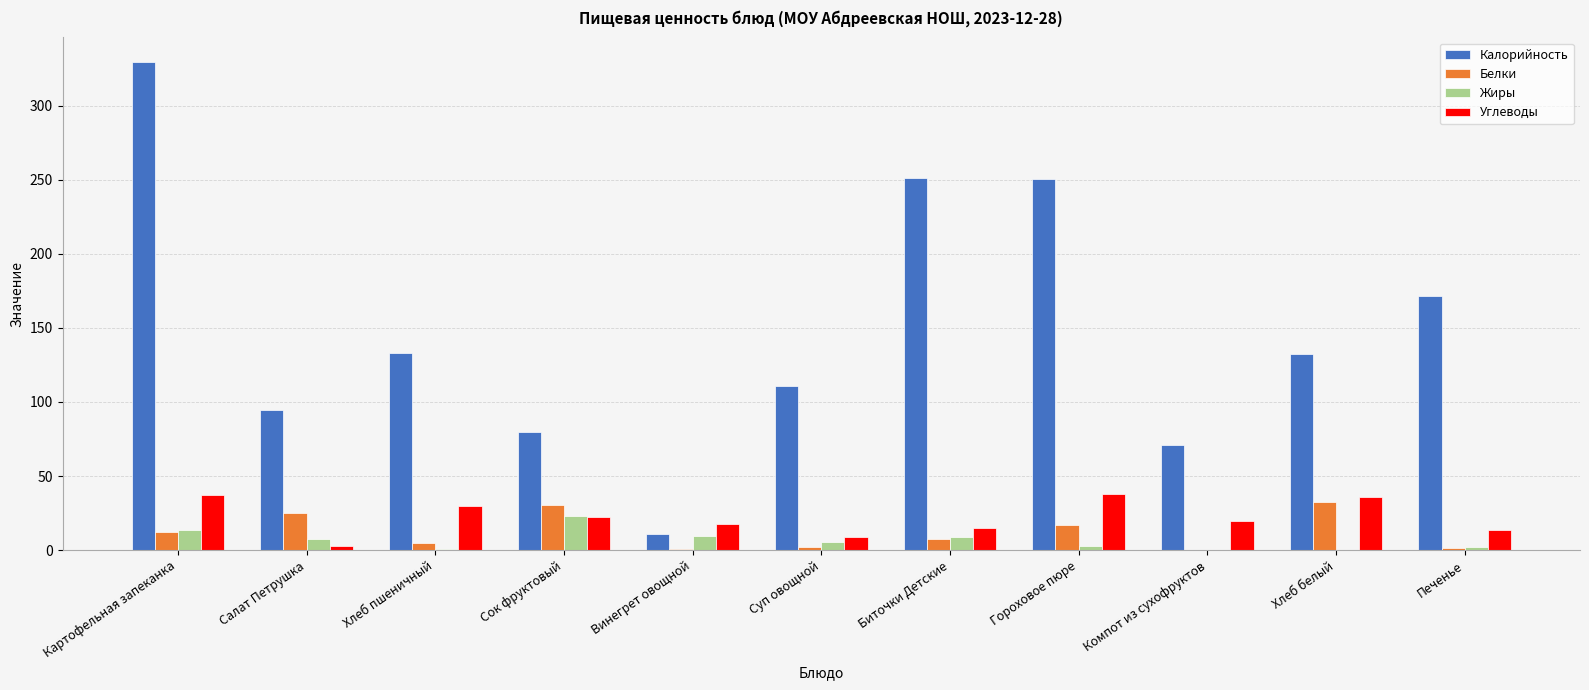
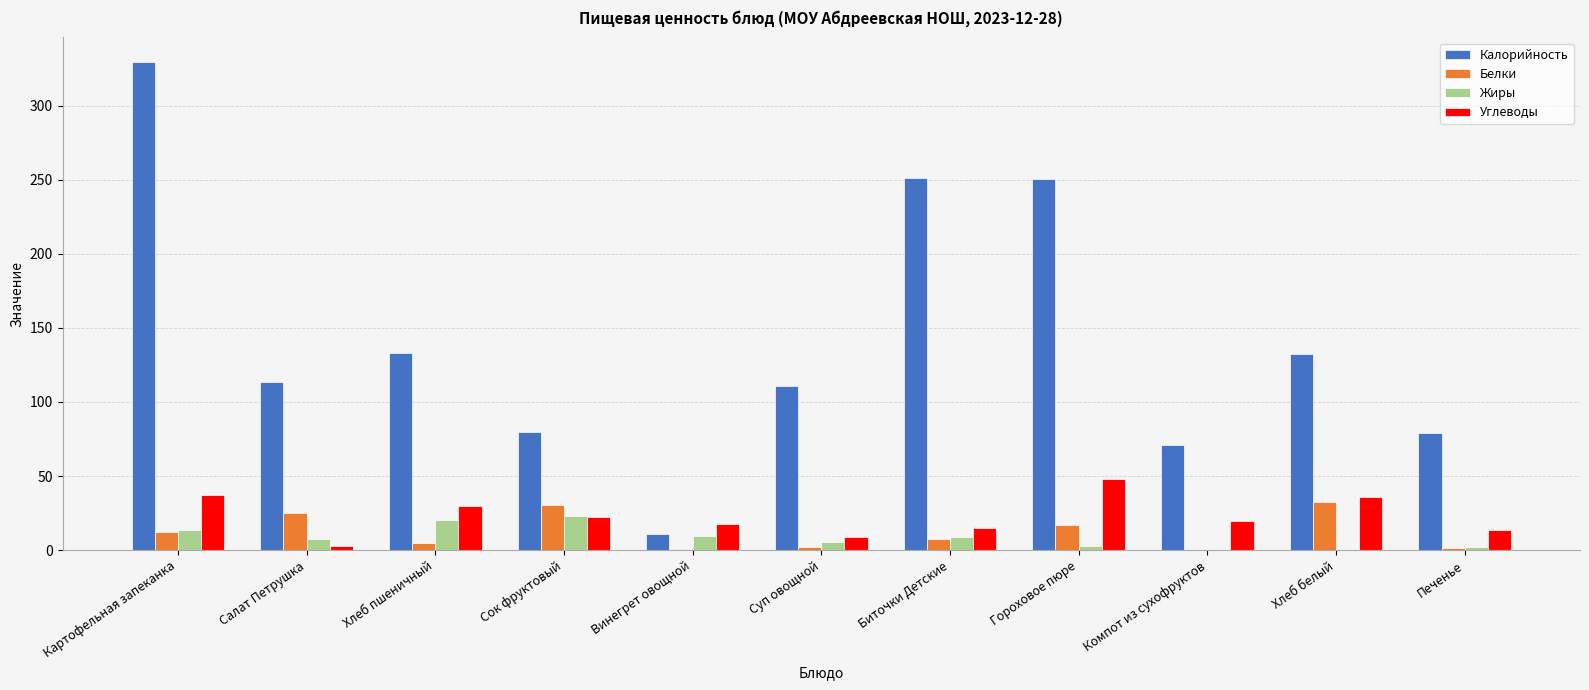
Калорийность, Салат Петрушка: 95 -> 114
Жиры, Хлеб пшеничный: 0 -> 20
Углеводы, Гороховое пюре: 38 -> 48
Калорийность, Печенье: 172 -> 79
